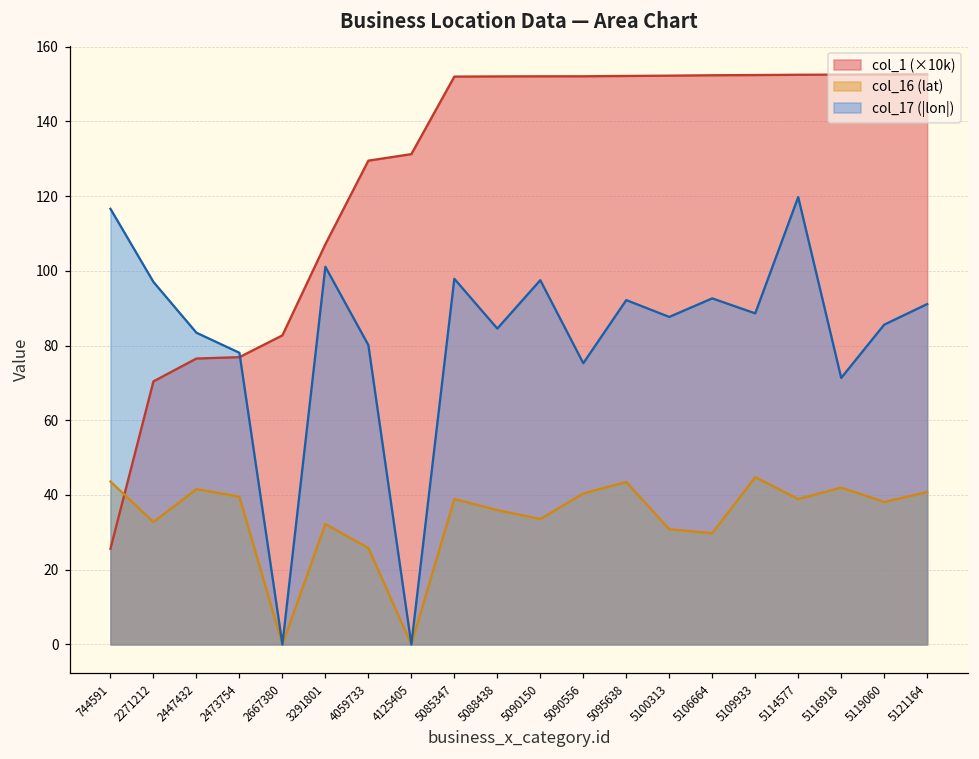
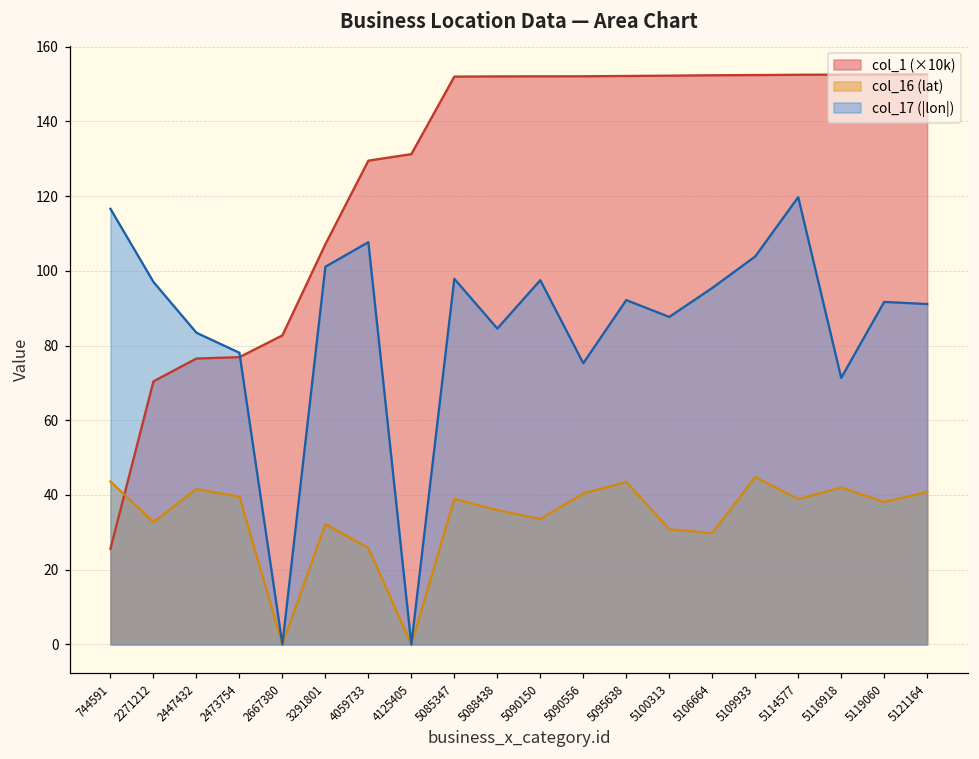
col_17 (|lon|), 4059733: 80 -> 108
col_17 (|lon|), 5106664: 93 -> 95
col_17 (|lon|), 5109933: 89 -> 104
col_17 (|lon|), 5119060: 86 -> 92
